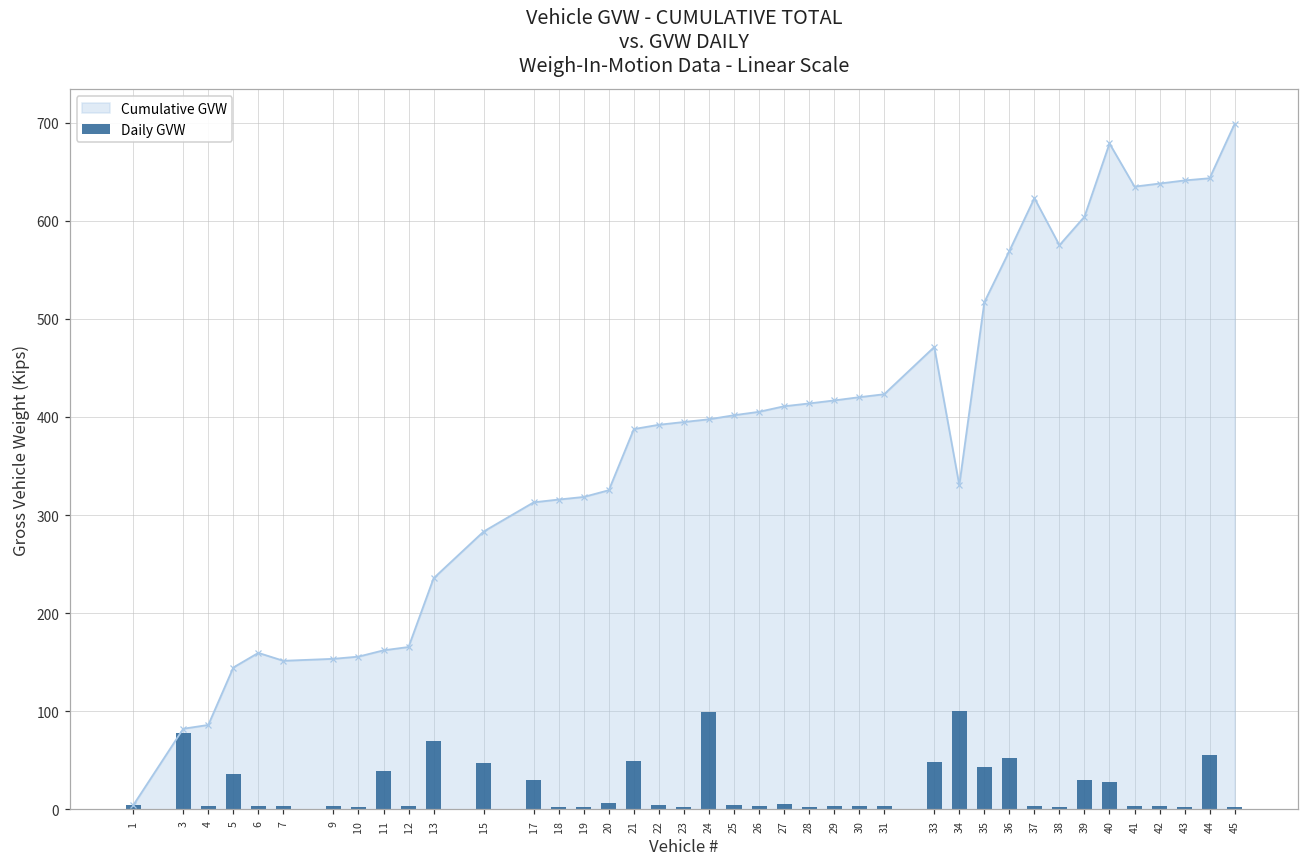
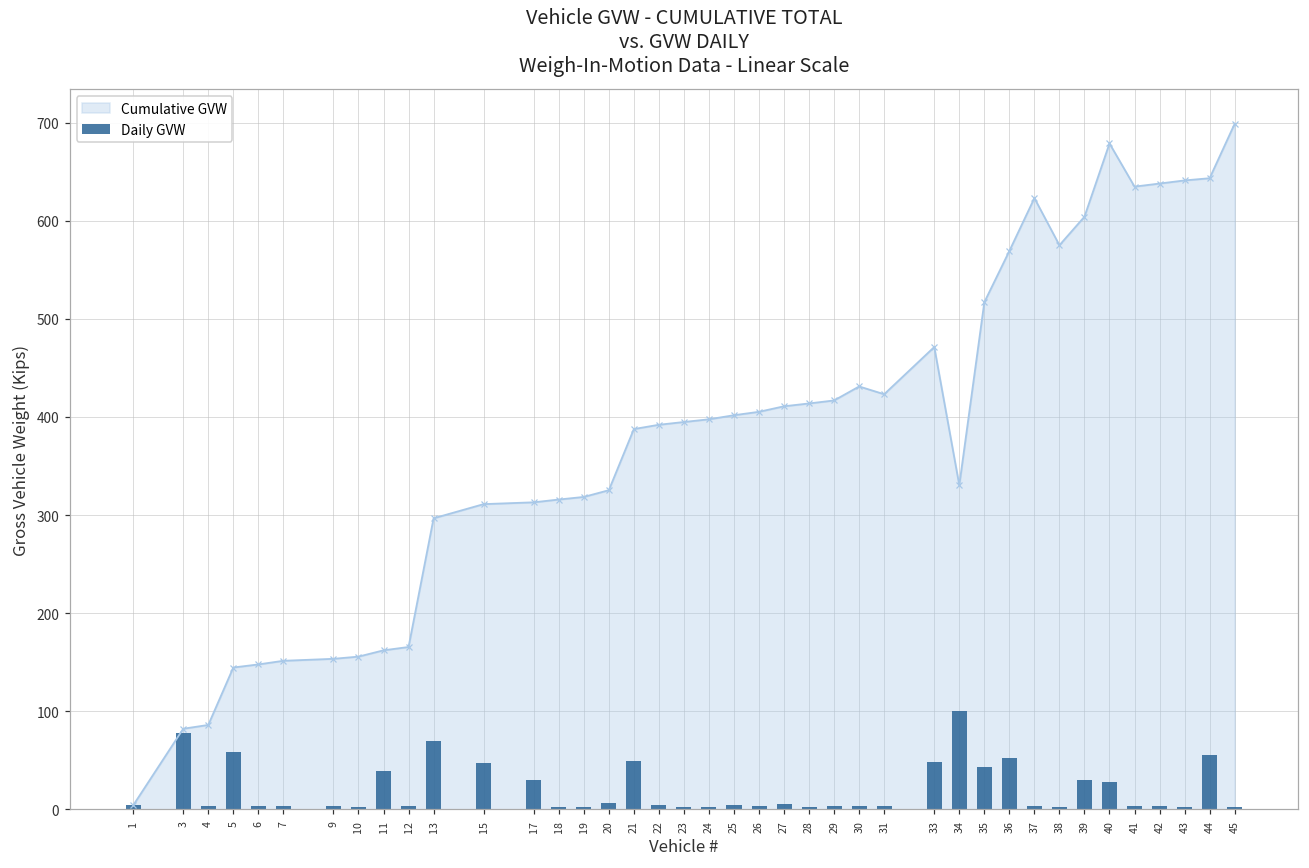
Daily GVW, 5: 40 -> 60
Cumulative GVW, 6: 160 -> 150
Cumulative GVW, 13: 240 -> 300
Cumulative GVW, 15: 280 -> 310
Daily GVW, 24: 100 -> 0
Cumulative GVW, 30: 420 -> 430
